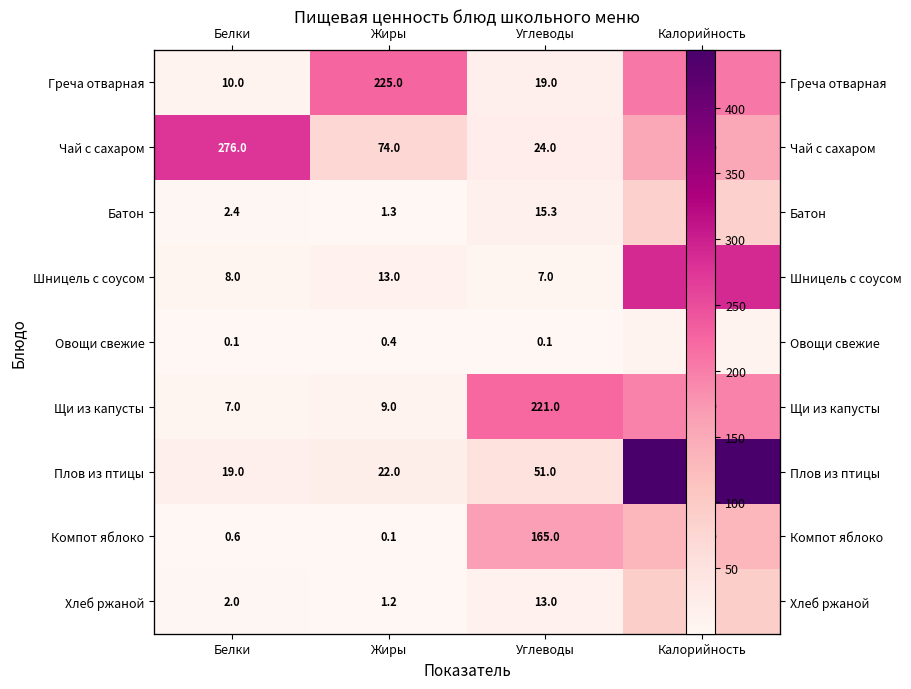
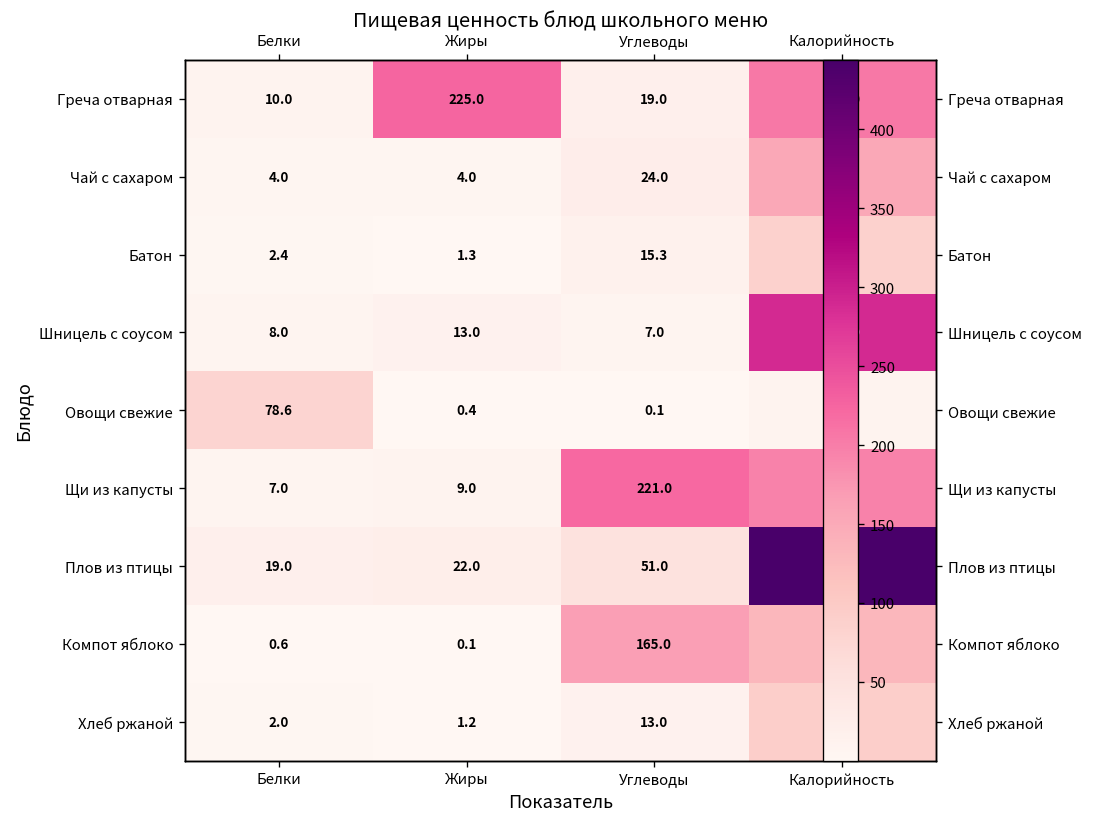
Чай с сахаром, Белки: 276.0 -> 4.0
Чай с сахаром, Жиры: 74.0 -> 4.0
Овощи свежие, Белки: 0.1 -> 78.6
